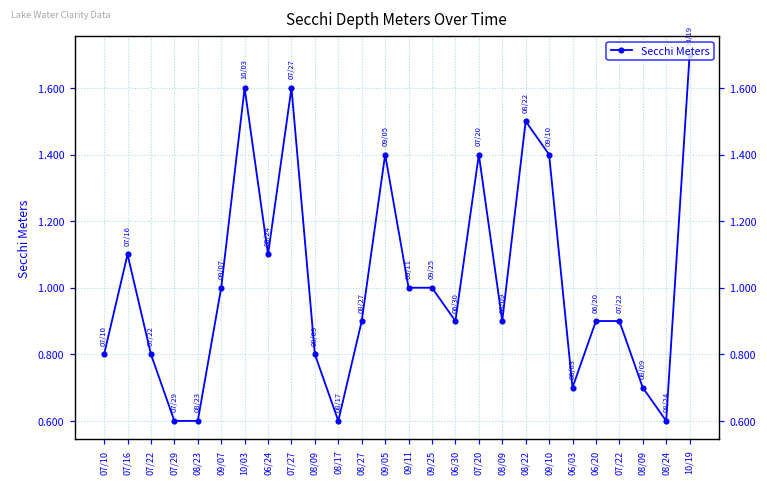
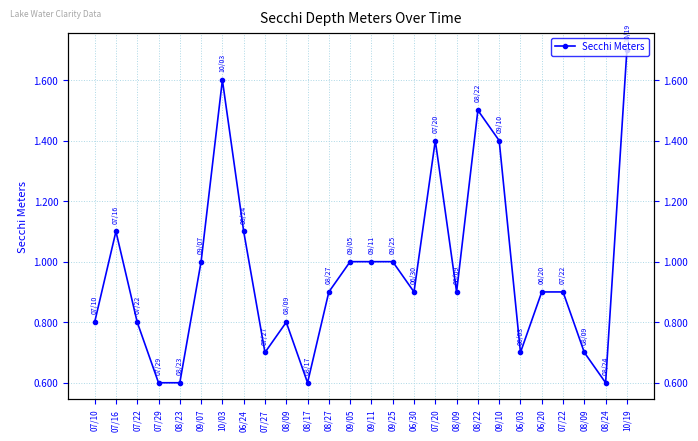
07/27: 1.6 -> 0.7
09/05: 1.4 -> 1.0
